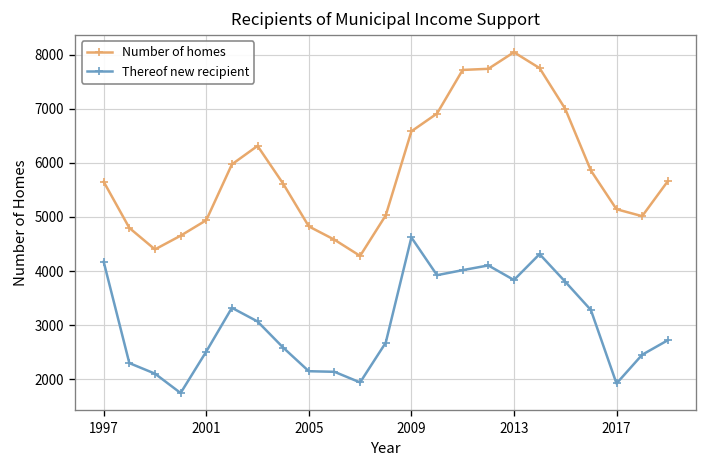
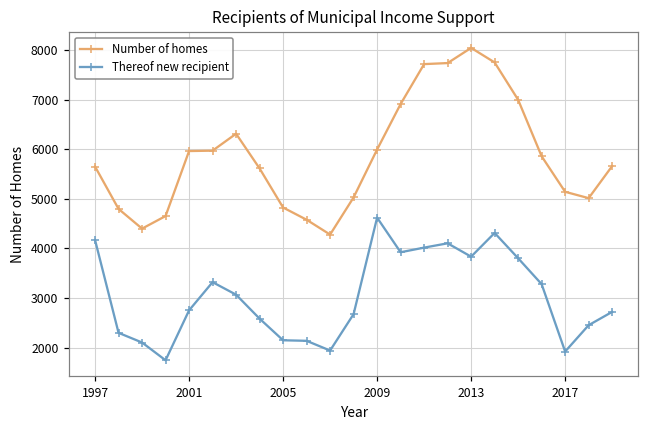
Number of homes, 2001: 4900 -> 6000
Thereof new recipient, 2001: 2500 -> 2800
Number of homes, 2009: 6600 -> 6000
